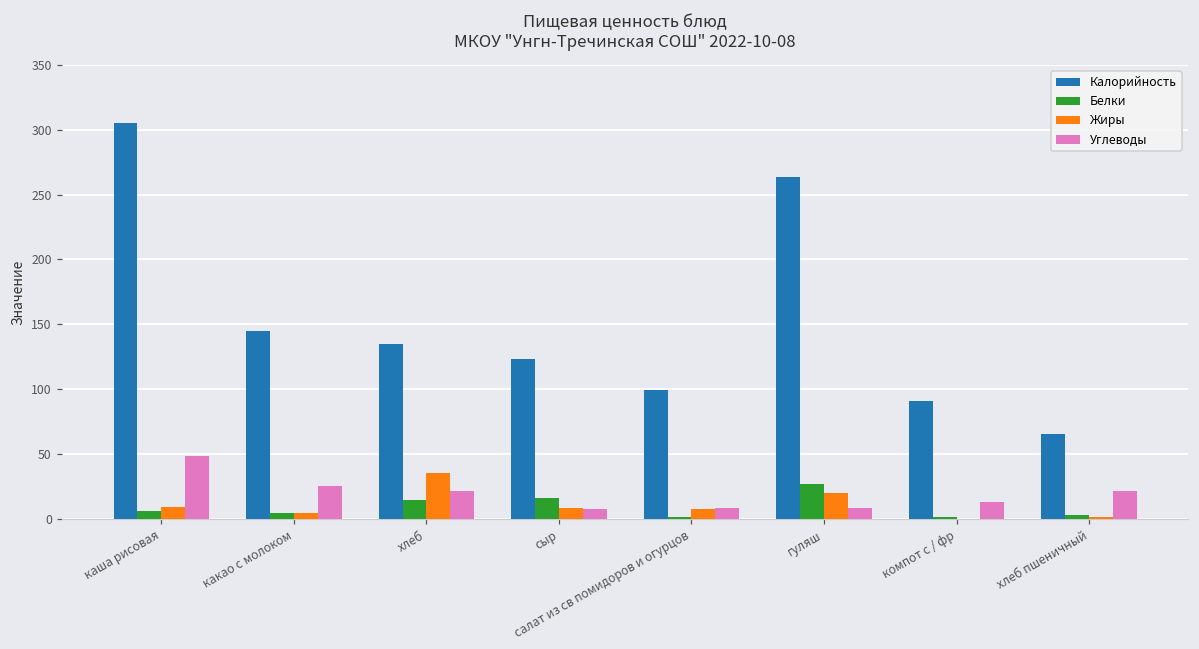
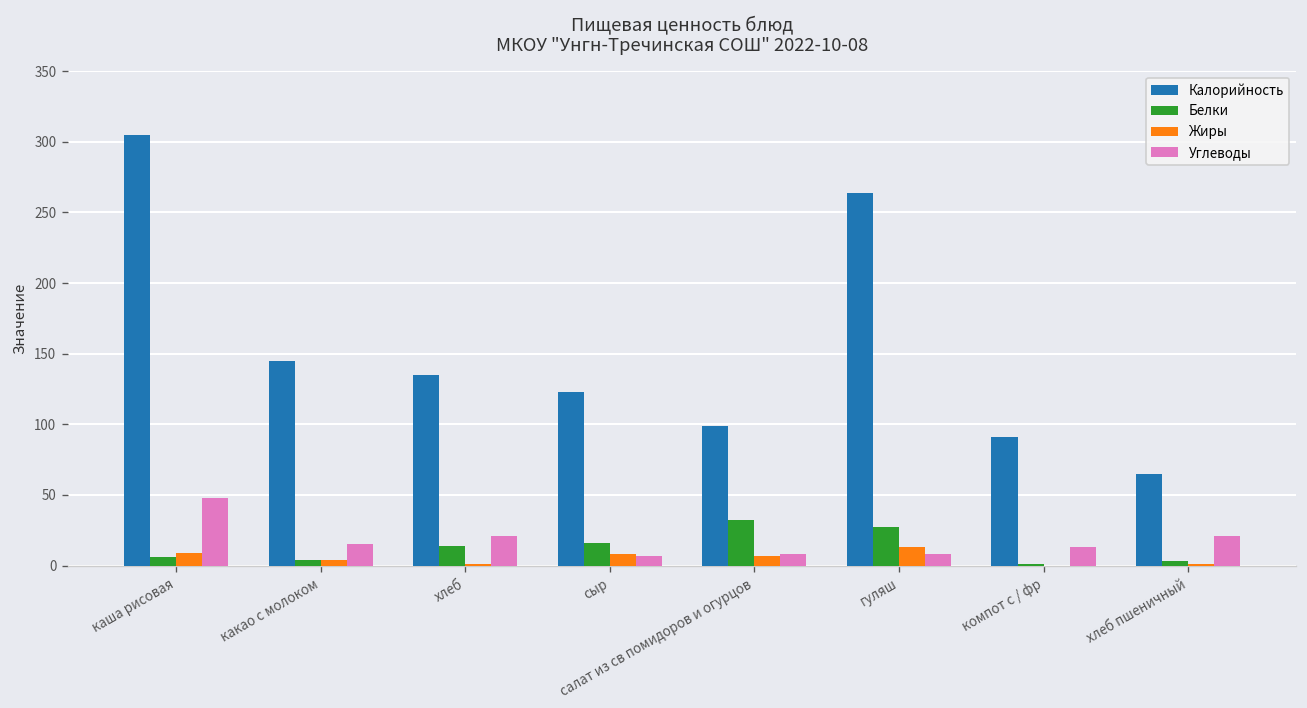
Углеводы, какао с молоком: 25 -> 15
Жиры, хлеб: 35 -> 1
Белки, салат из св помидоров и огурцов: 1 -> 32
Жиры, гуляш: 20 -> 13
